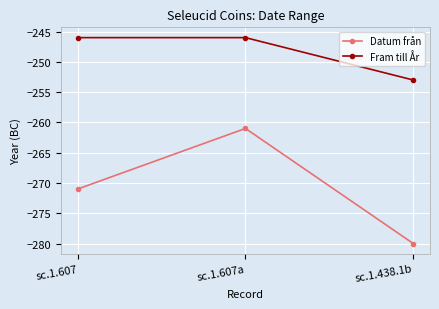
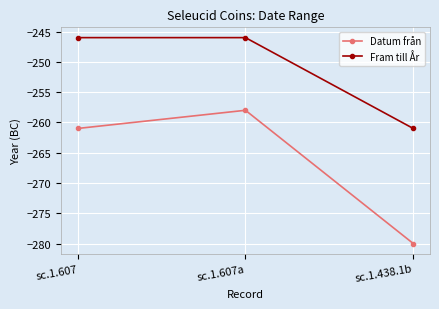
Datum från, sc.1.607: -271 -> -261
Datum från, sc.1.607a: -261 -> -258
Fram till År, sc.1.438.1b: -253 -> -261
